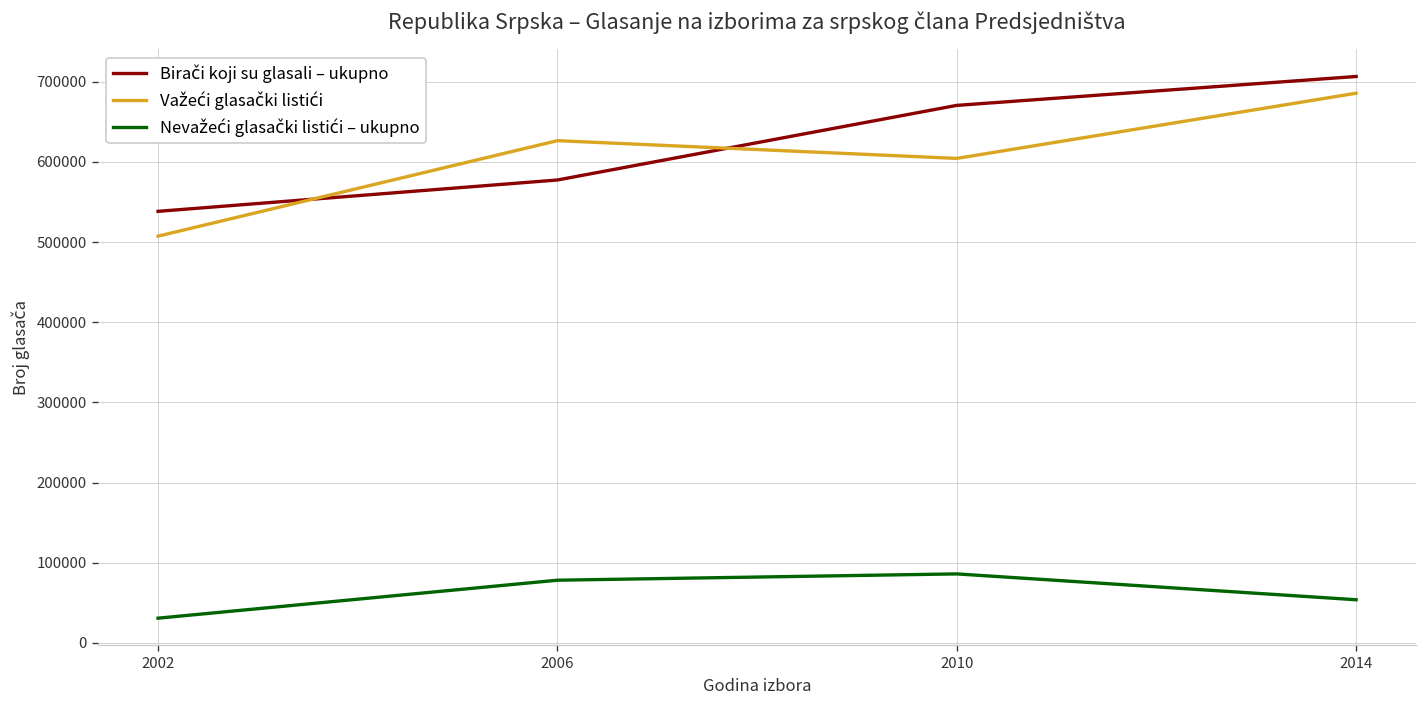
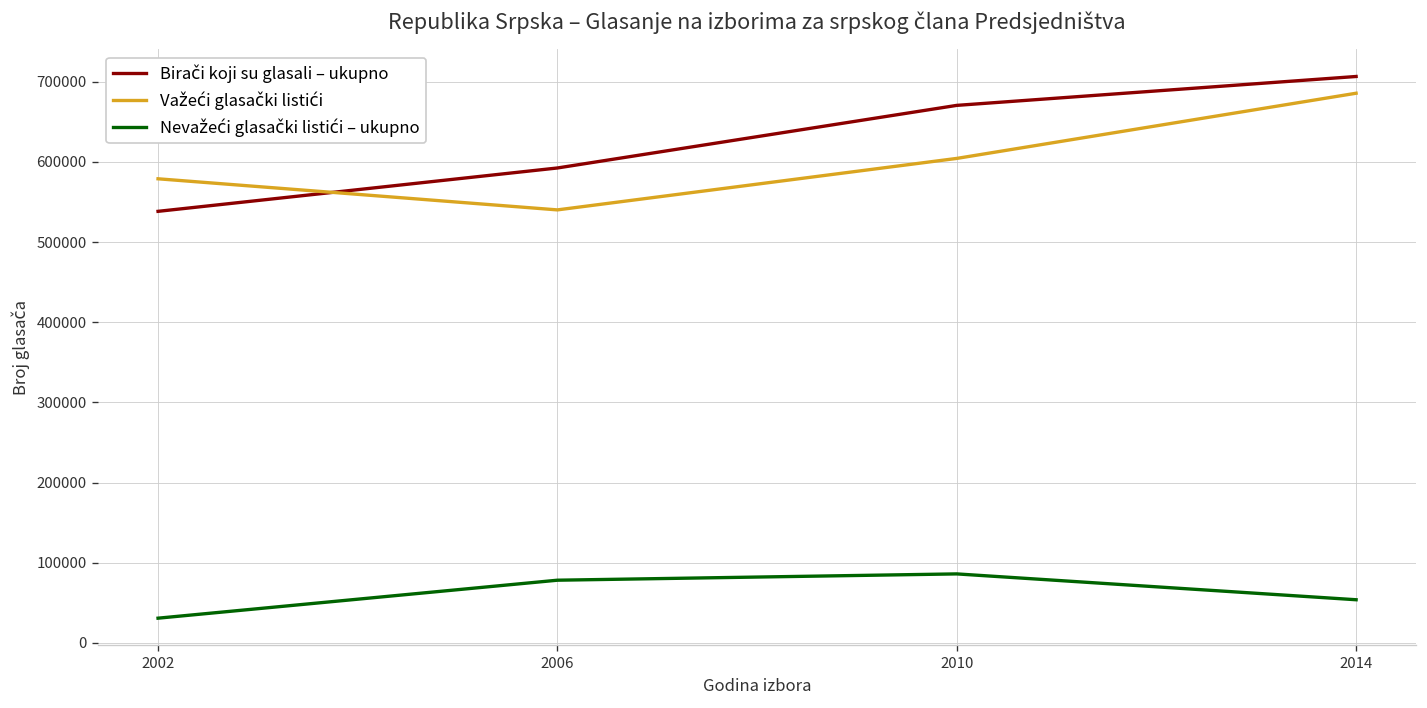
Važeći glasački listići, 2002: 510000 -> 580000
Birači koji su glasali – ukupno, 2006: 580000 -> 590000
Važeći glasački listići, 2006: 630000 -> 540000
